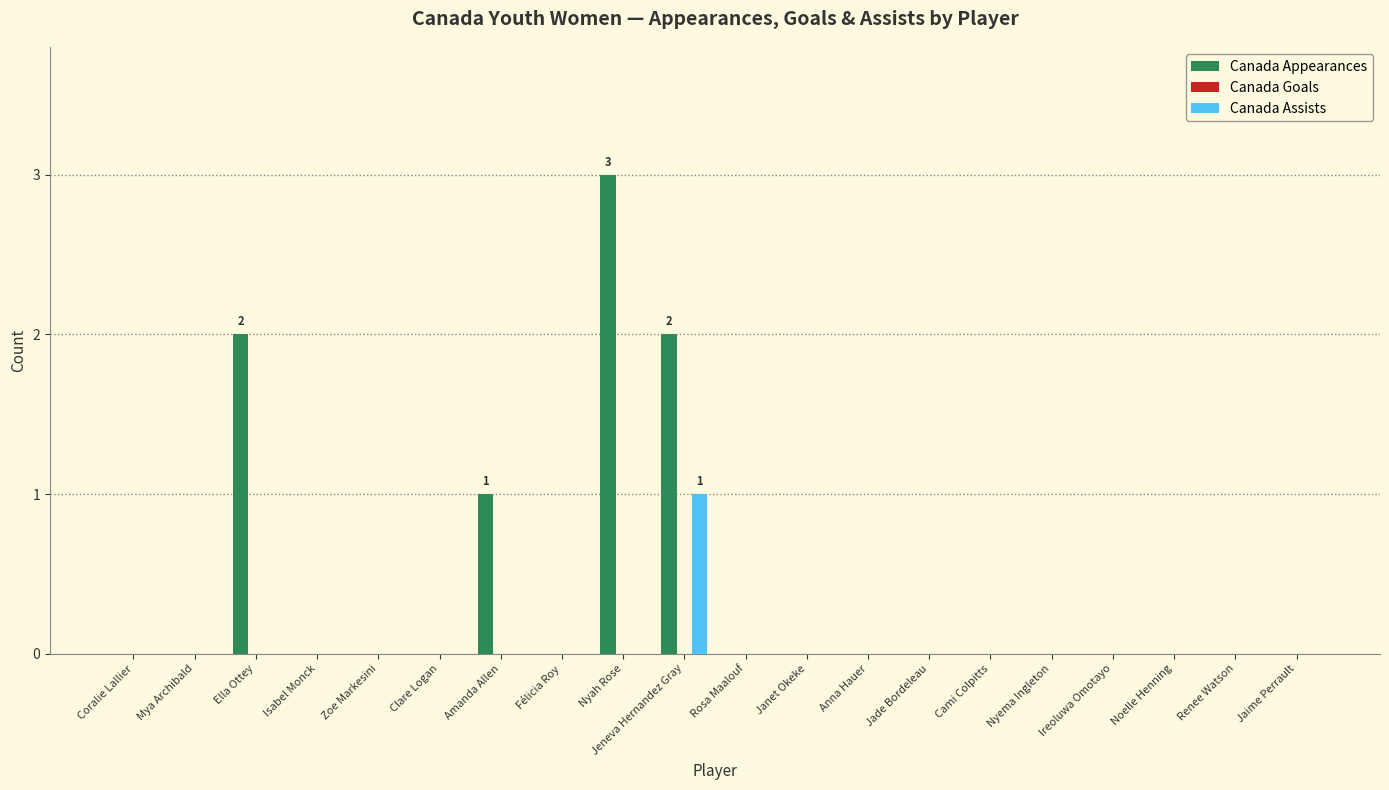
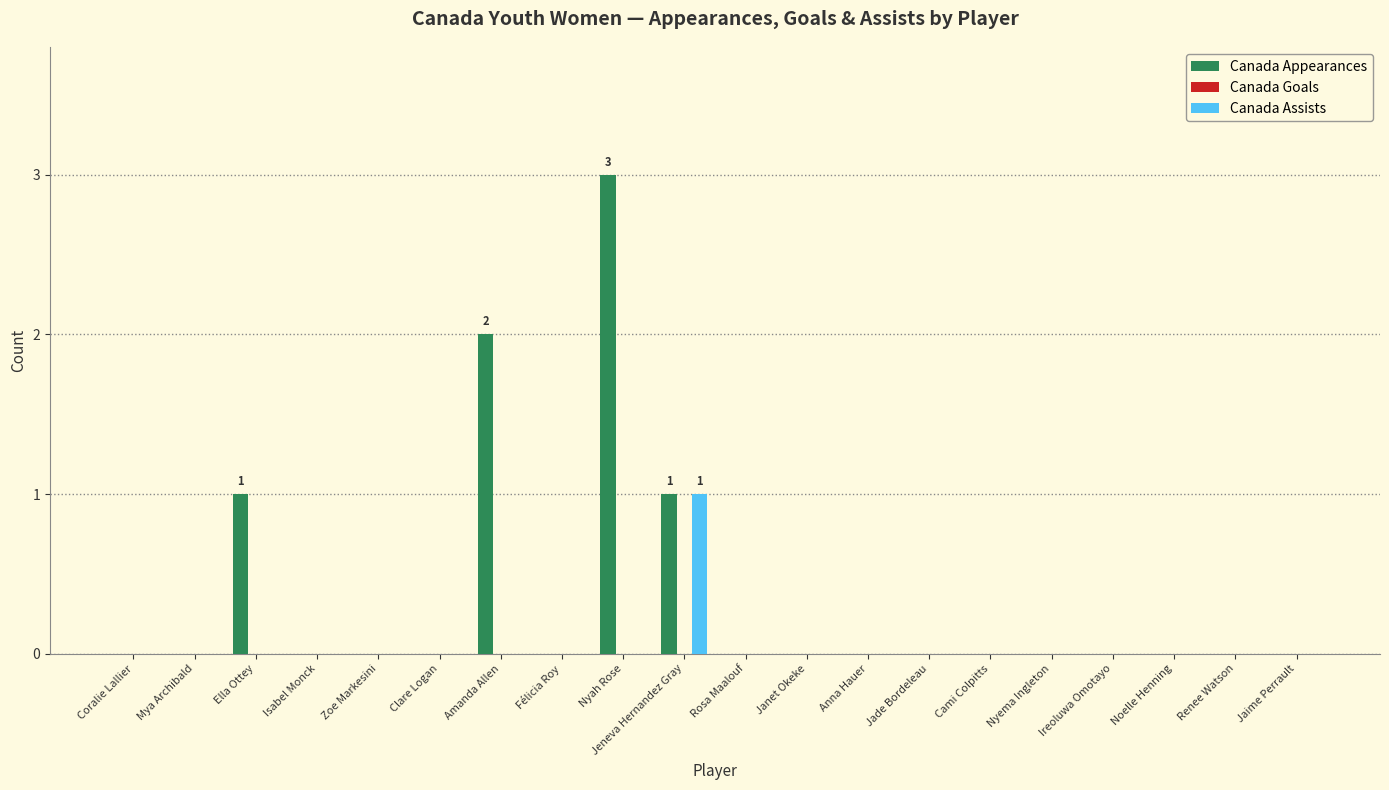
Canada Appearances, Ella Ottey: 2 -> 1
Canada Appearances, Amanda Allen: 1 -> 2
Canada Appearances, Jeneva Hernandez Gray: 2 -> 1
